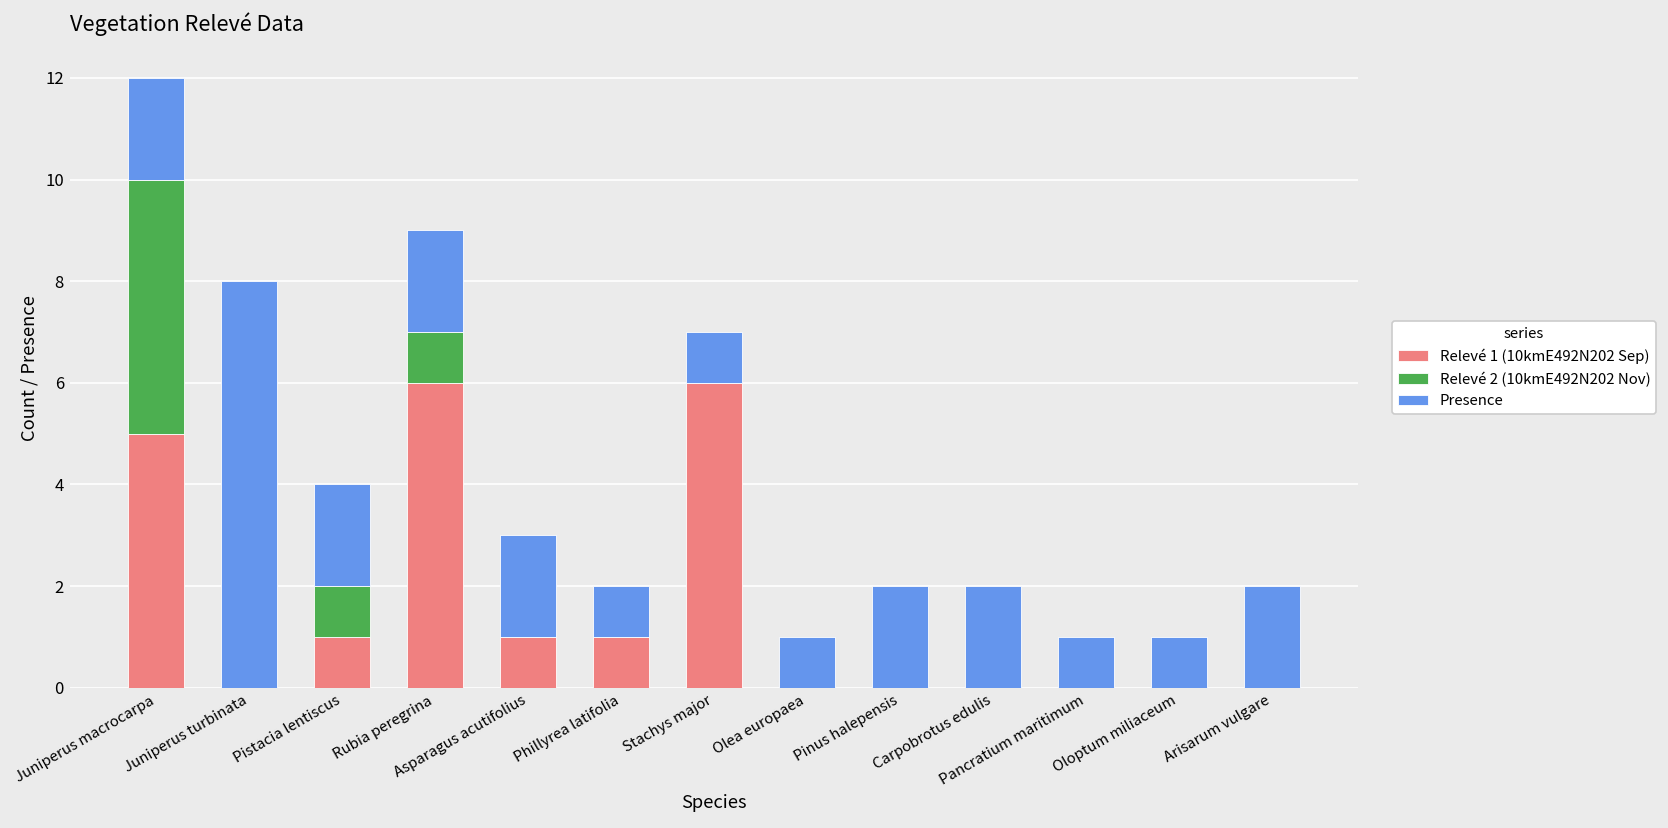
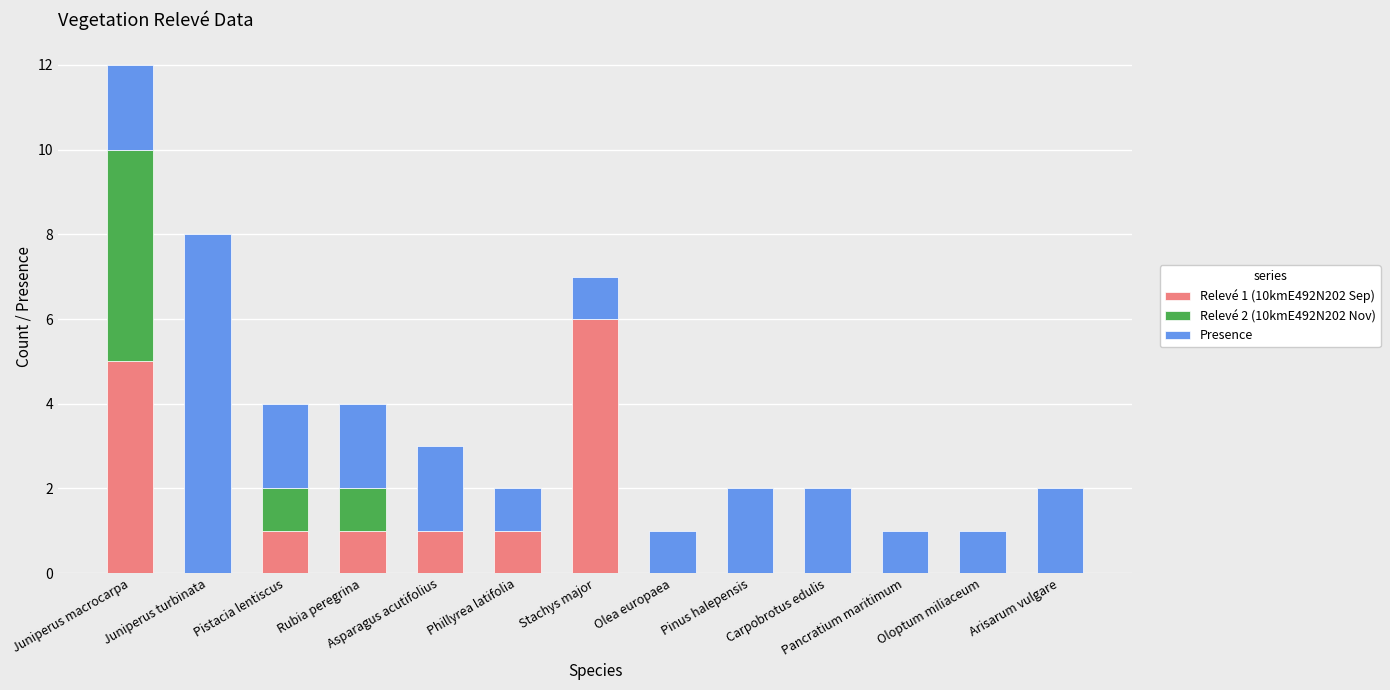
Relevé 1 (10kmE492N202 Sep), Rubia peregrina: 6 -> 1
